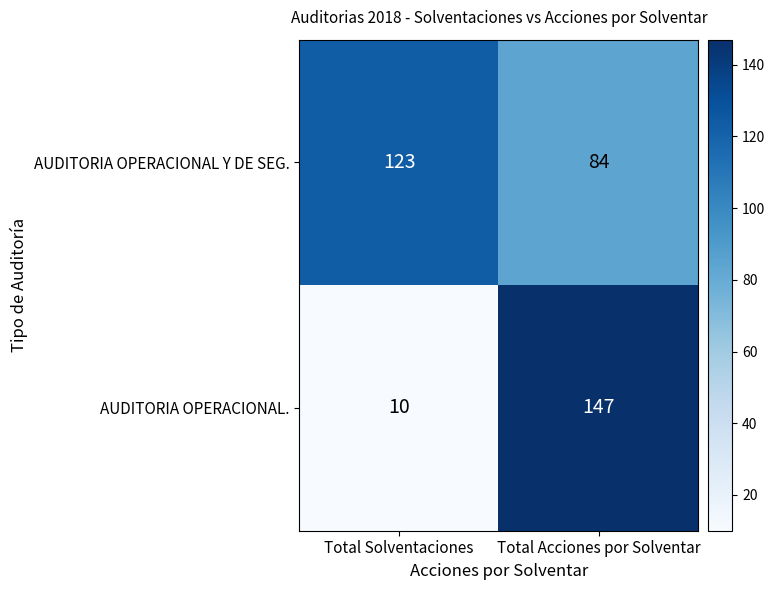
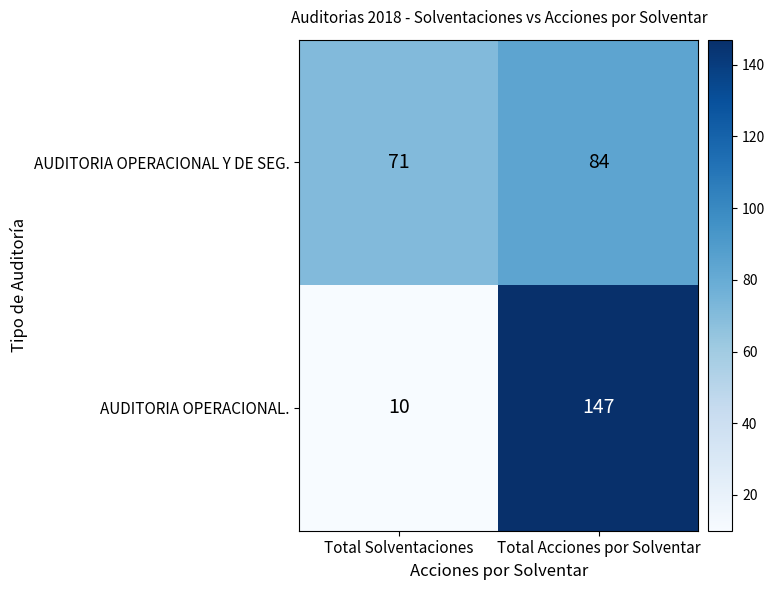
AUDITORIA OPERACIONAL Y DE SEG., Total Solventaciones: 123 -> 71
